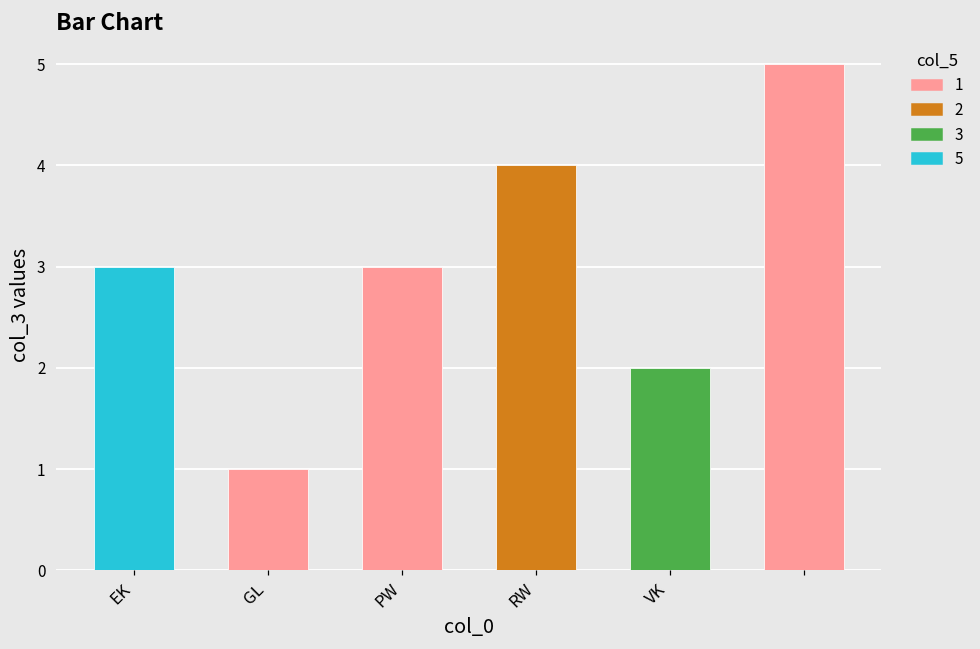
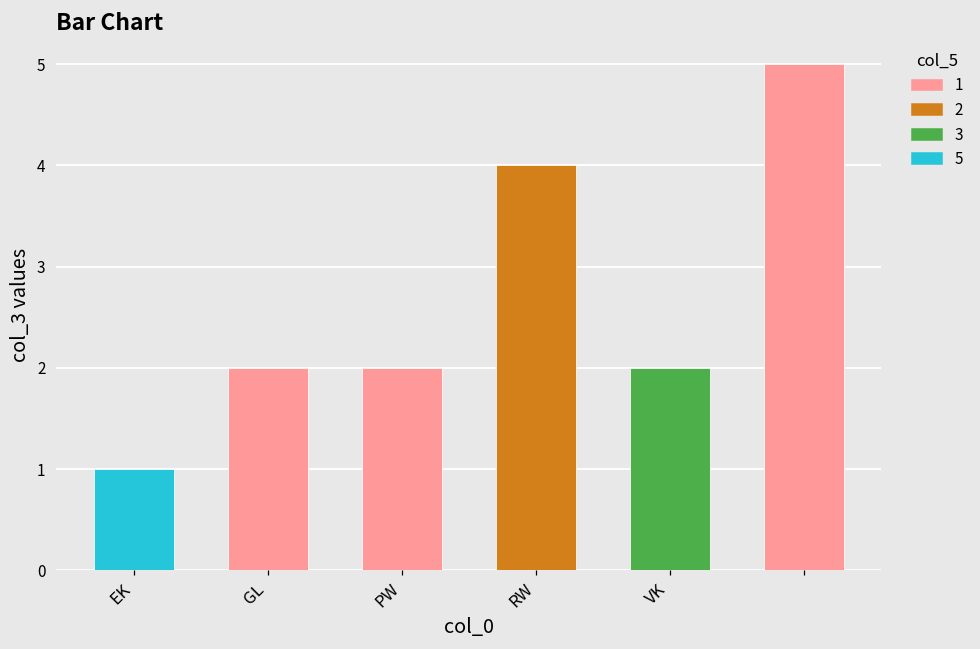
EK: 3 -> 1
GL: 1 -> 2
PW: 3 -> 2
